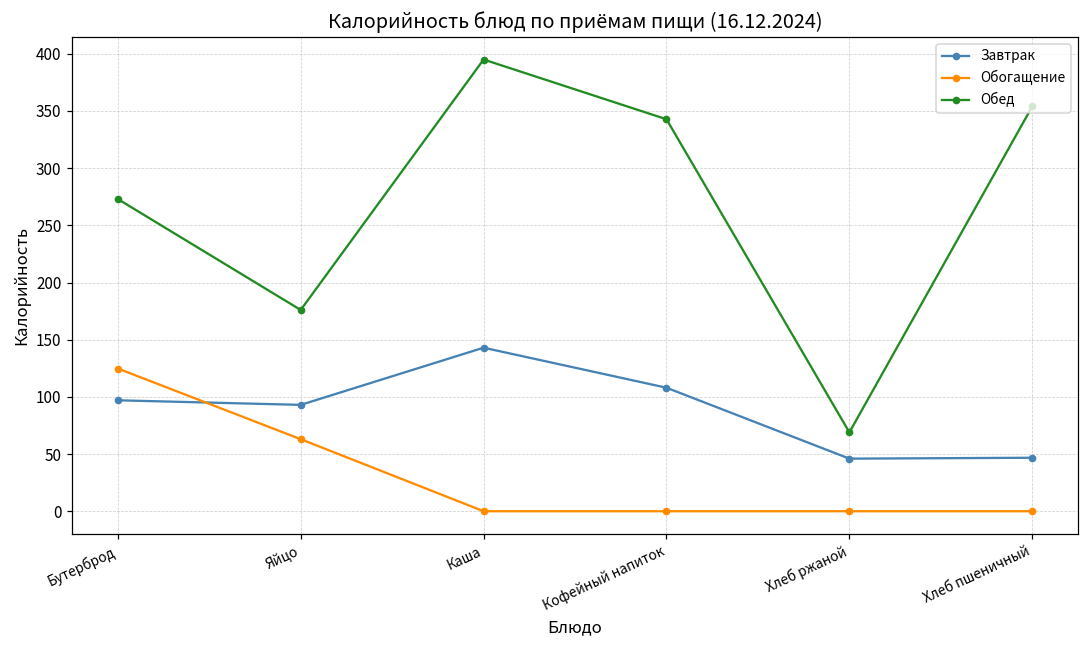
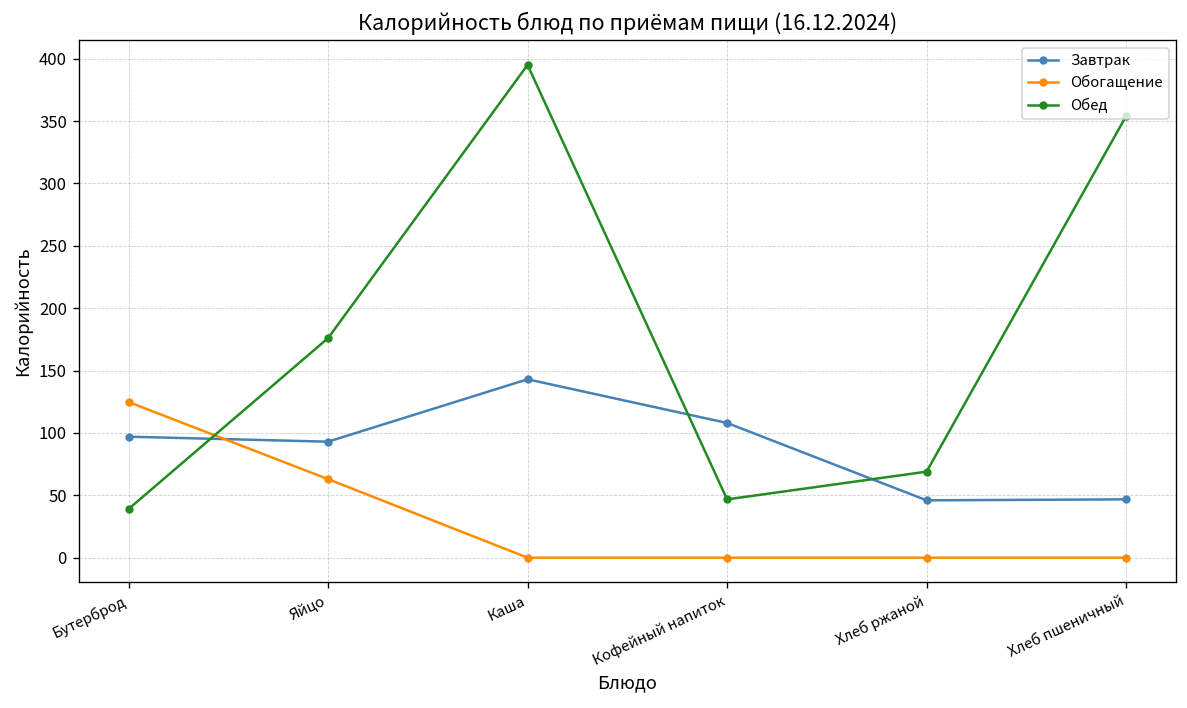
Обед, Бутерброд: 273 -> 39
Обед, Кофейный напиток: 343 -> 47
